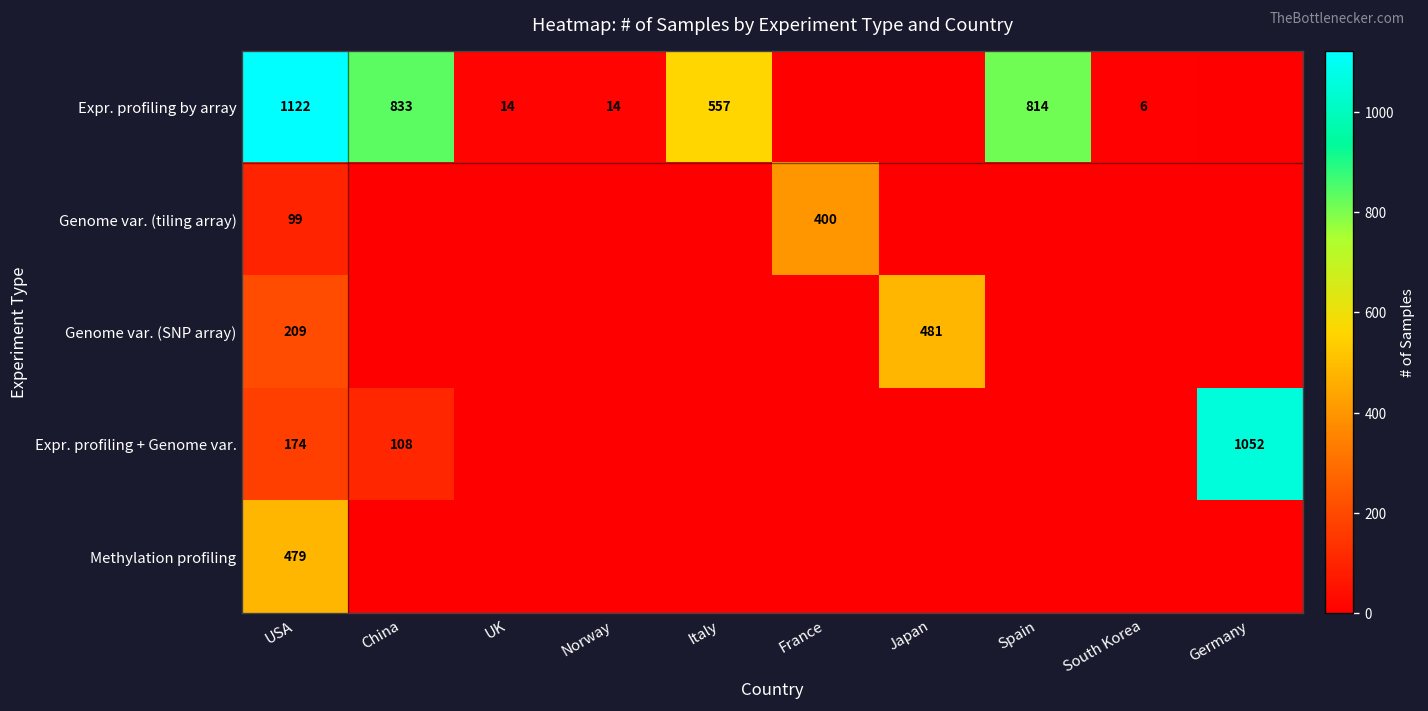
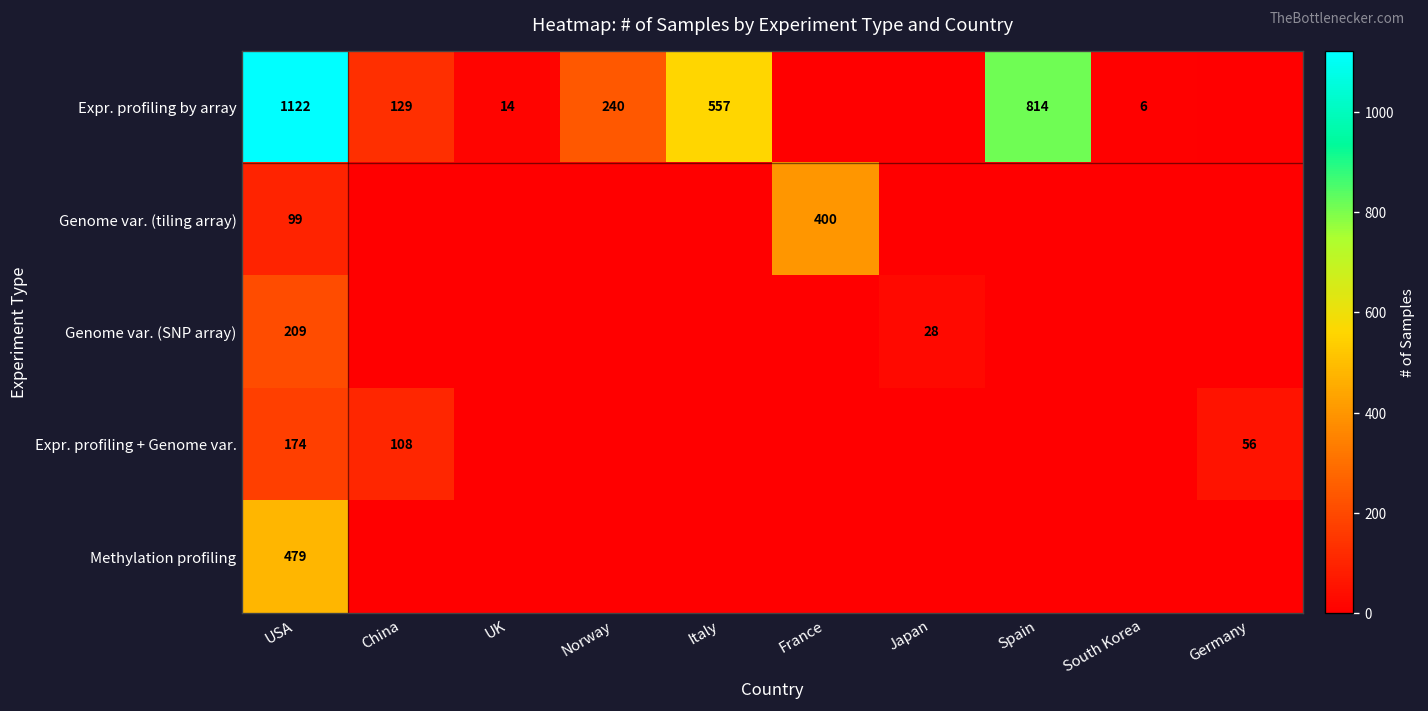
Expr. profiling by array, China: 833 -> 129
Expr. profiling by array, Norway: 14 -> 240
Genome var. (SNP array), Japan: 481 -> 28
Expr. profiling + Genome var., Germany: 1052 -> 56
